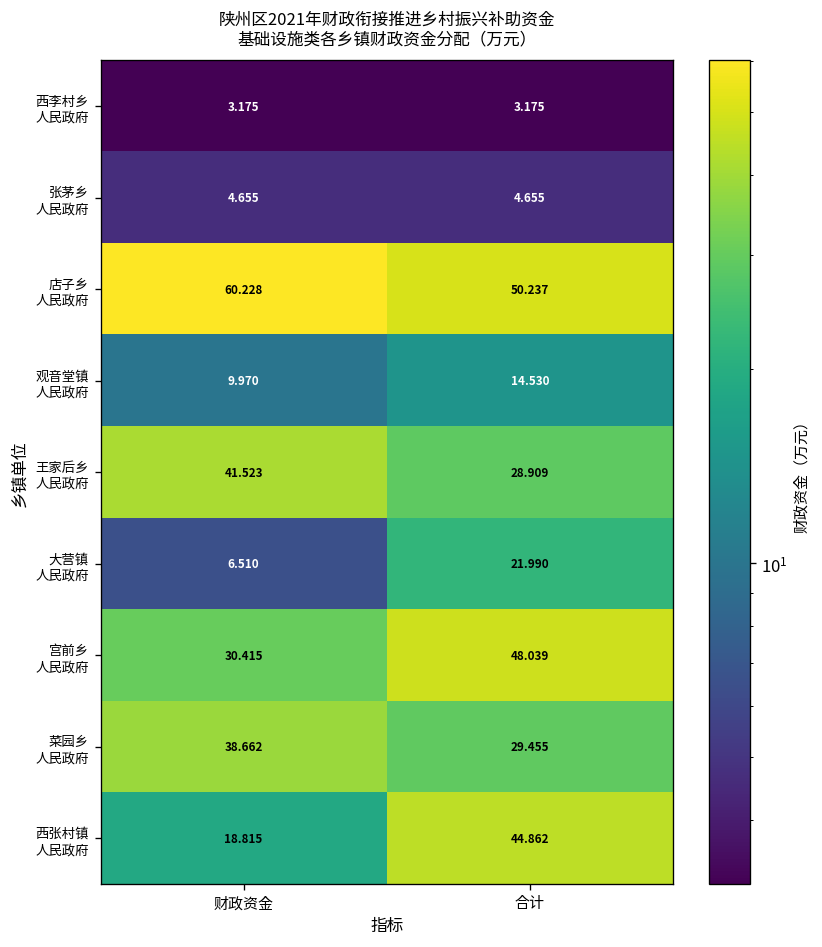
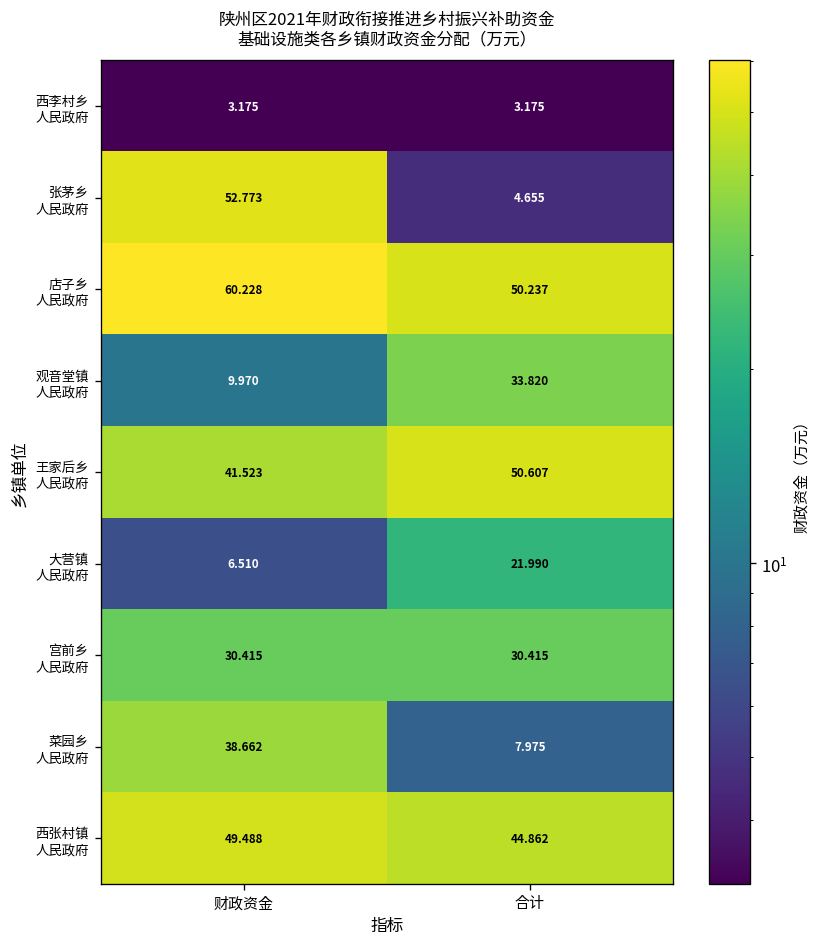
张茅乡 人民政府, 财政资金: 4.655 -> 52.773
观音堂镇 人民政府, 合计: 14.530 -> 33.820
王家后乡 人民政府, 合计: 28.909 -> 50.607
宫前乡 人民政府, 合计: 48.039 -> 30.415
菜园乡 人民政府, 合计: 29.455 -> 7.975
西张村镇 人民政府, 财政资金: 18.815 -> 49.488
